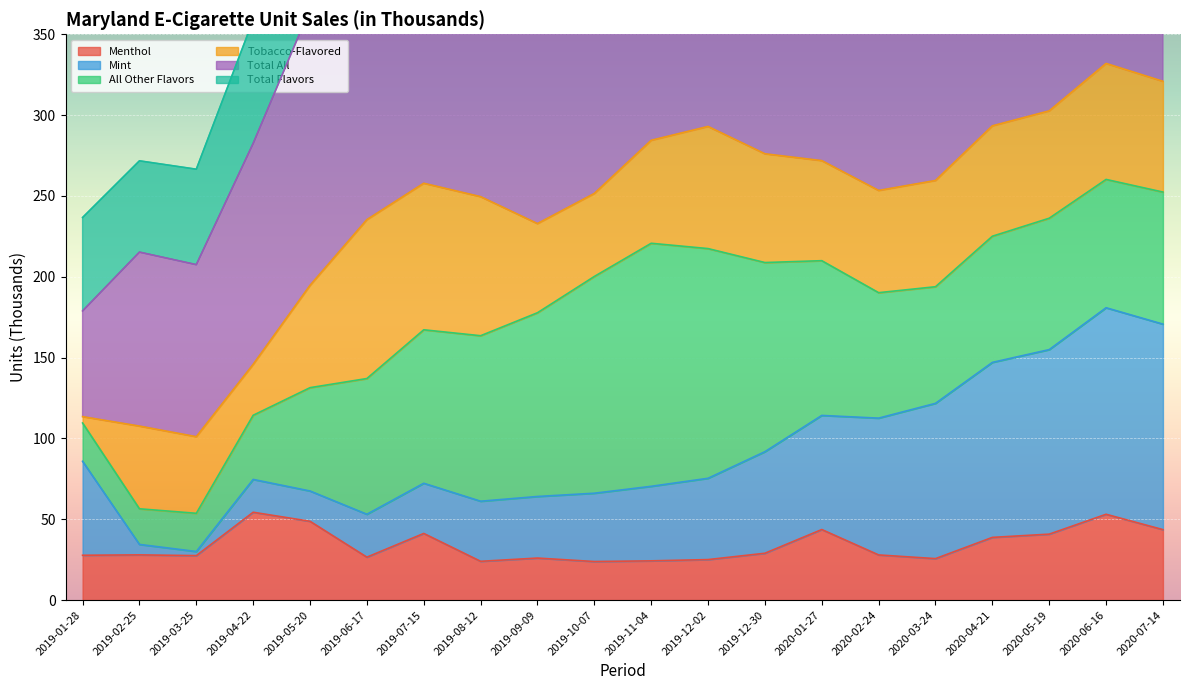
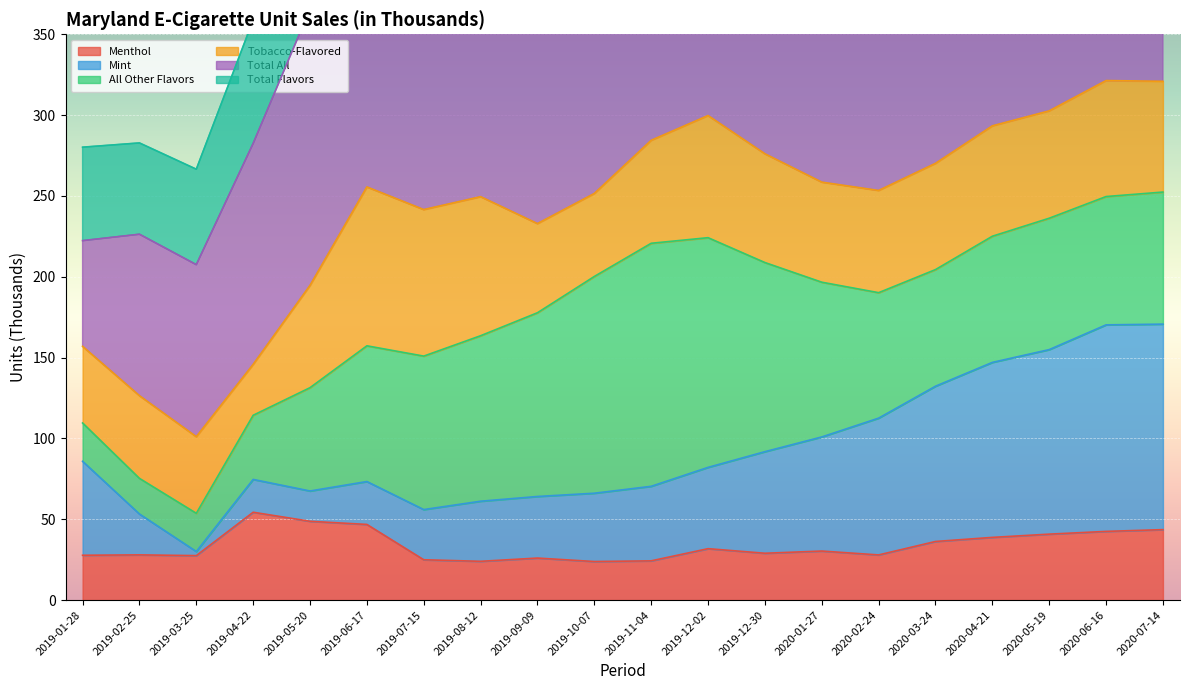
Tobacco-Flavored, 2019-01-28: 4 -> 47
Mint, 2019-02-25: 6 -> 25
Total All, 2019-02-25: 108 -> 100
Menthol, 2019-06-17: 27 -> 47
Menthol, 2019-07-15: 41 -> 25
Menthol, 2019-12-02: 25 -> 32
Menthol, 2020-01-27: 44 -> 30
Menthol, 2020-03-24: 26 -> 36
Menthol, 2020-06-16: 53 -> 42
